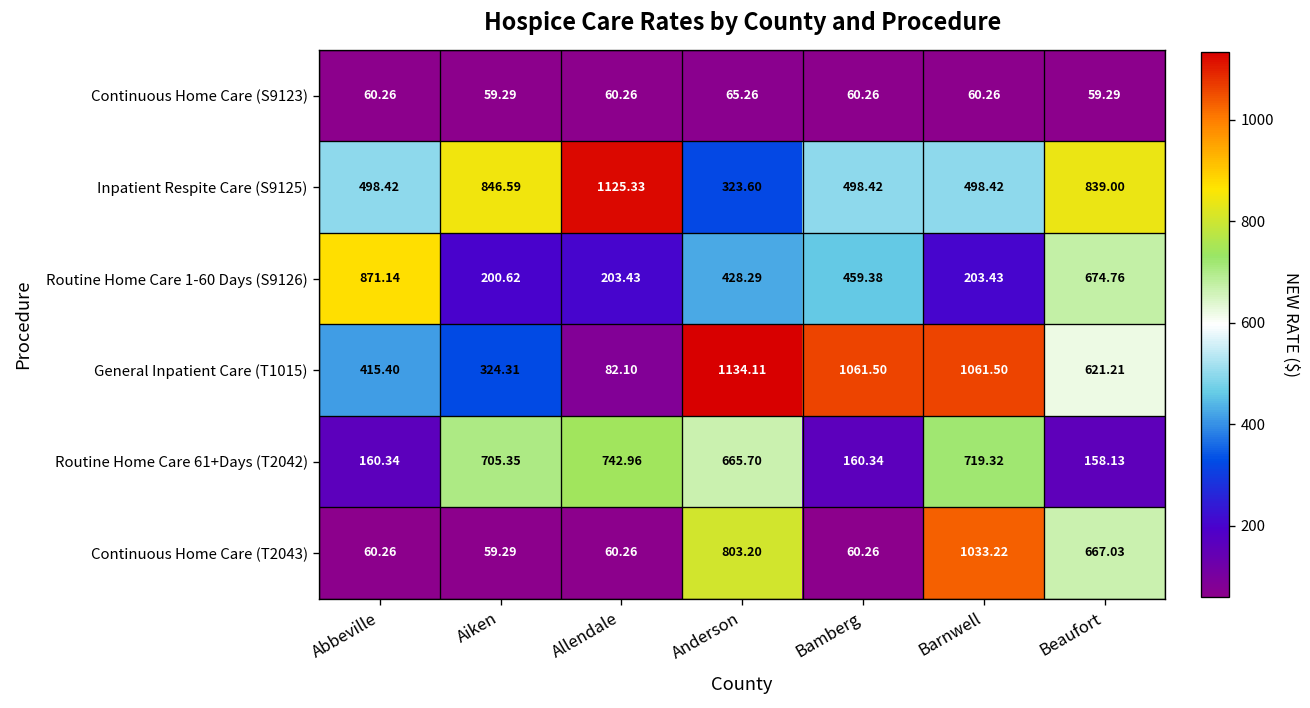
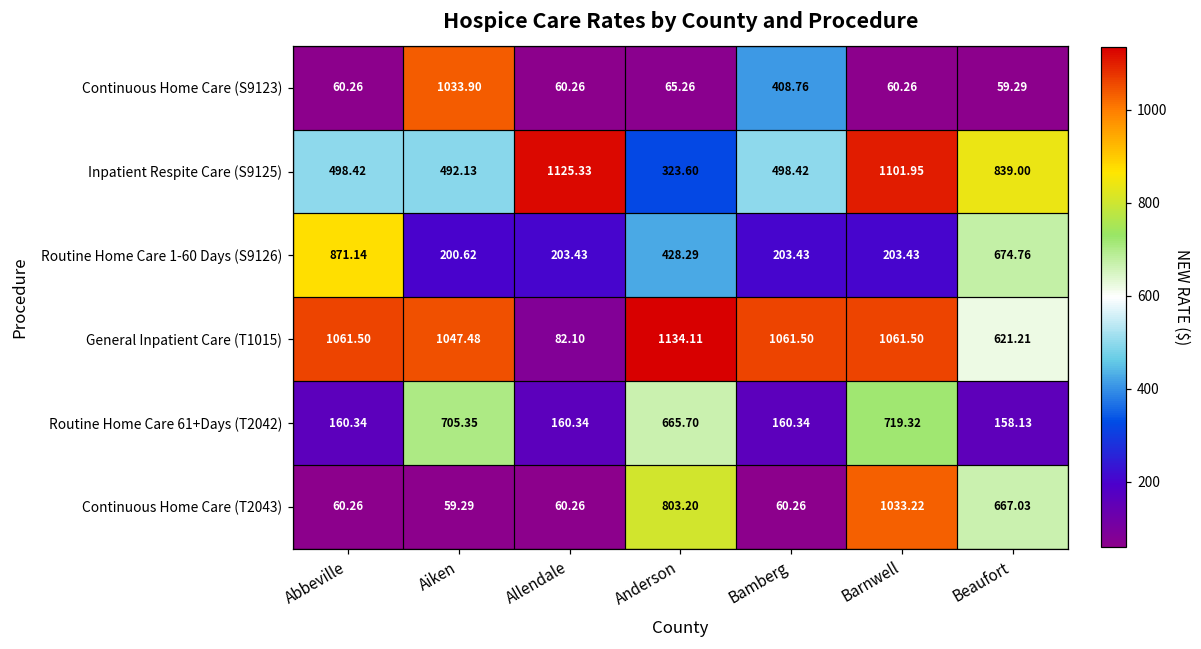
Continuous Home Care (S9123), Aiken: 59.29 -> 1033.90
Continuous Home Care (S9123), Bamberg: 60.26 -> 408.76
Inpatient Respite Care (S9125), Aiken: 846.59 -> 492.13
Inpatient Respite Care (S9125), Barnwell: 498.42 -> 1101.95
Routine Home Care 1-60 Days (S9126), Bamberg: 459.38 -> 203.43
General Inpatient Care (T1015), Abbeville: 415.40 -> 1061.50
General Inpatient Care (T1015), Aiken: 324.31 -> 1047.48
Routine Home Care 61+Days (T2042), Allendale: 742.96 -> 160.34
